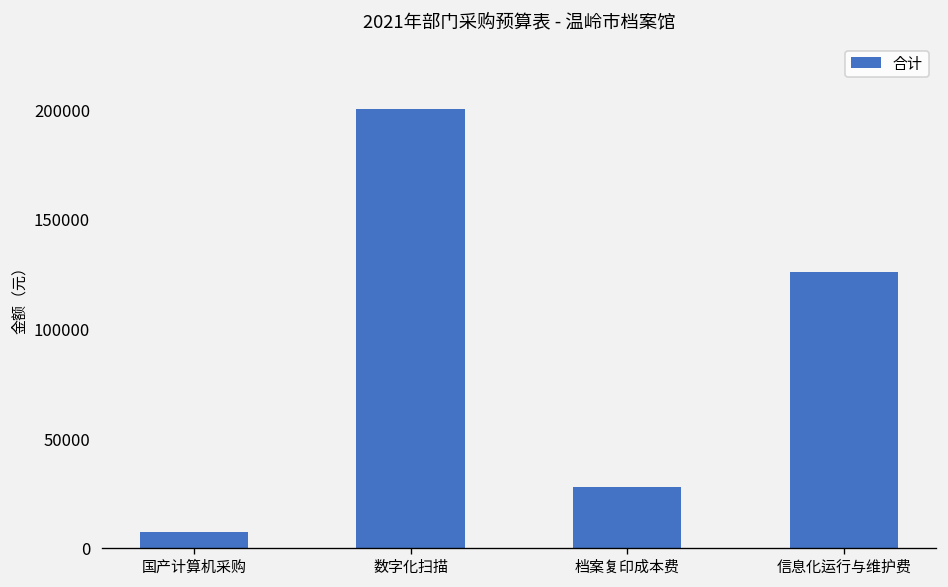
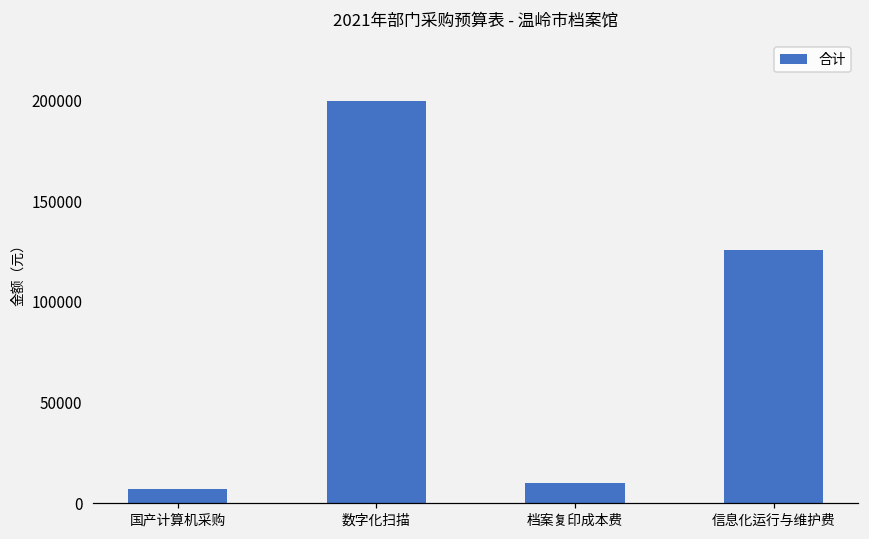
档案复印成本费: 28000 -> 10000
